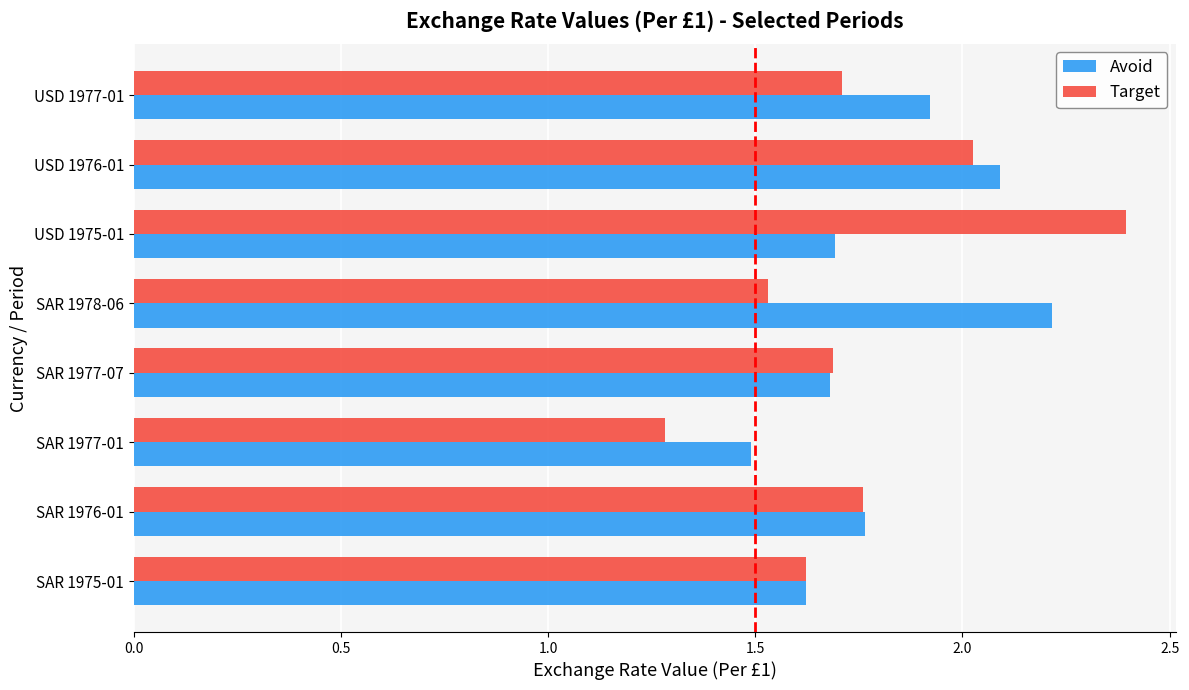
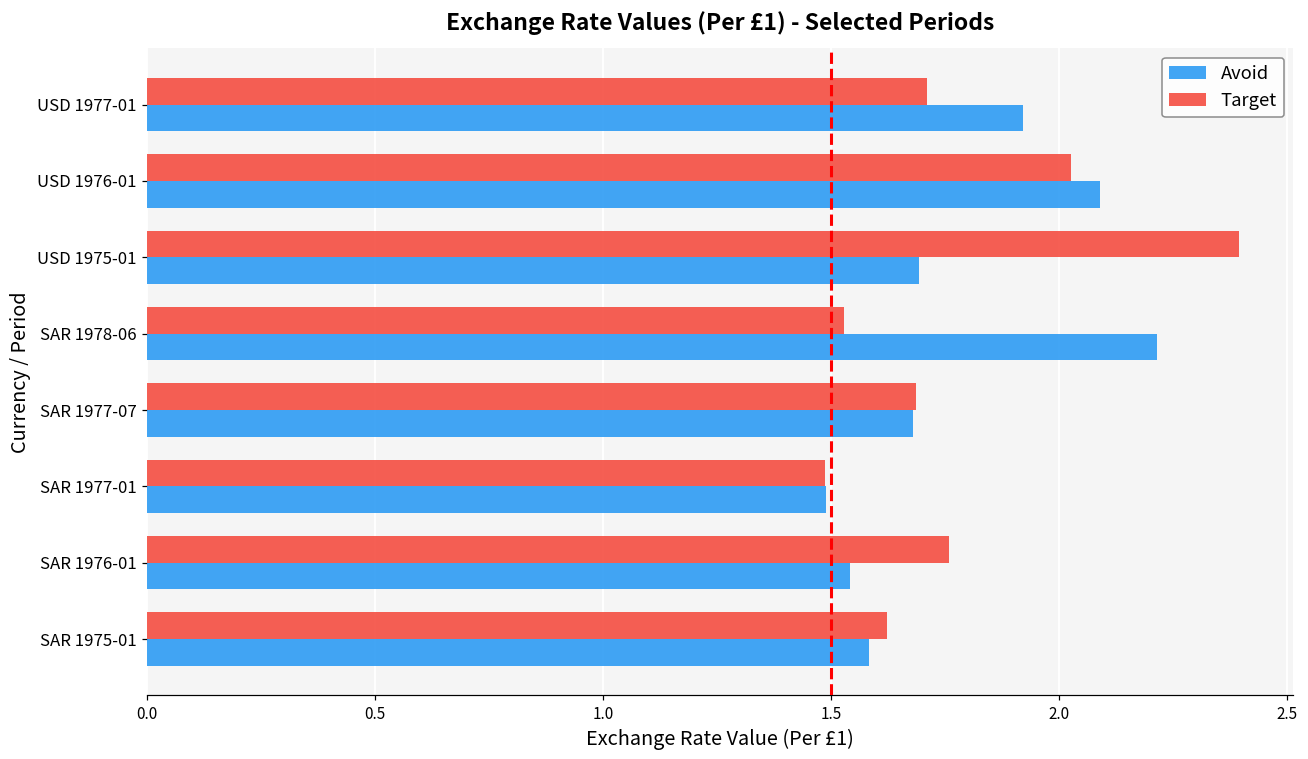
Target, SAR 1977-01: 1.28 -> 1.49
Avoid, SAR 1976-01: 1.76 -> 1.54
Avoid, SAR 1975-01: 1.62 -> 1.58
